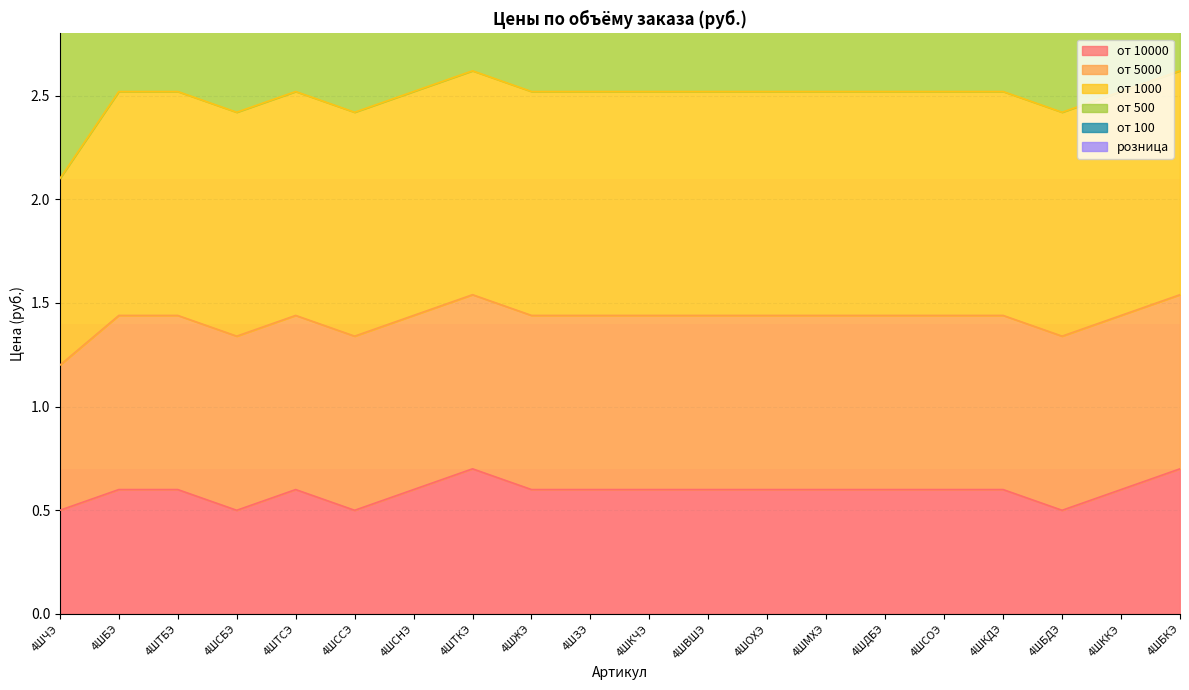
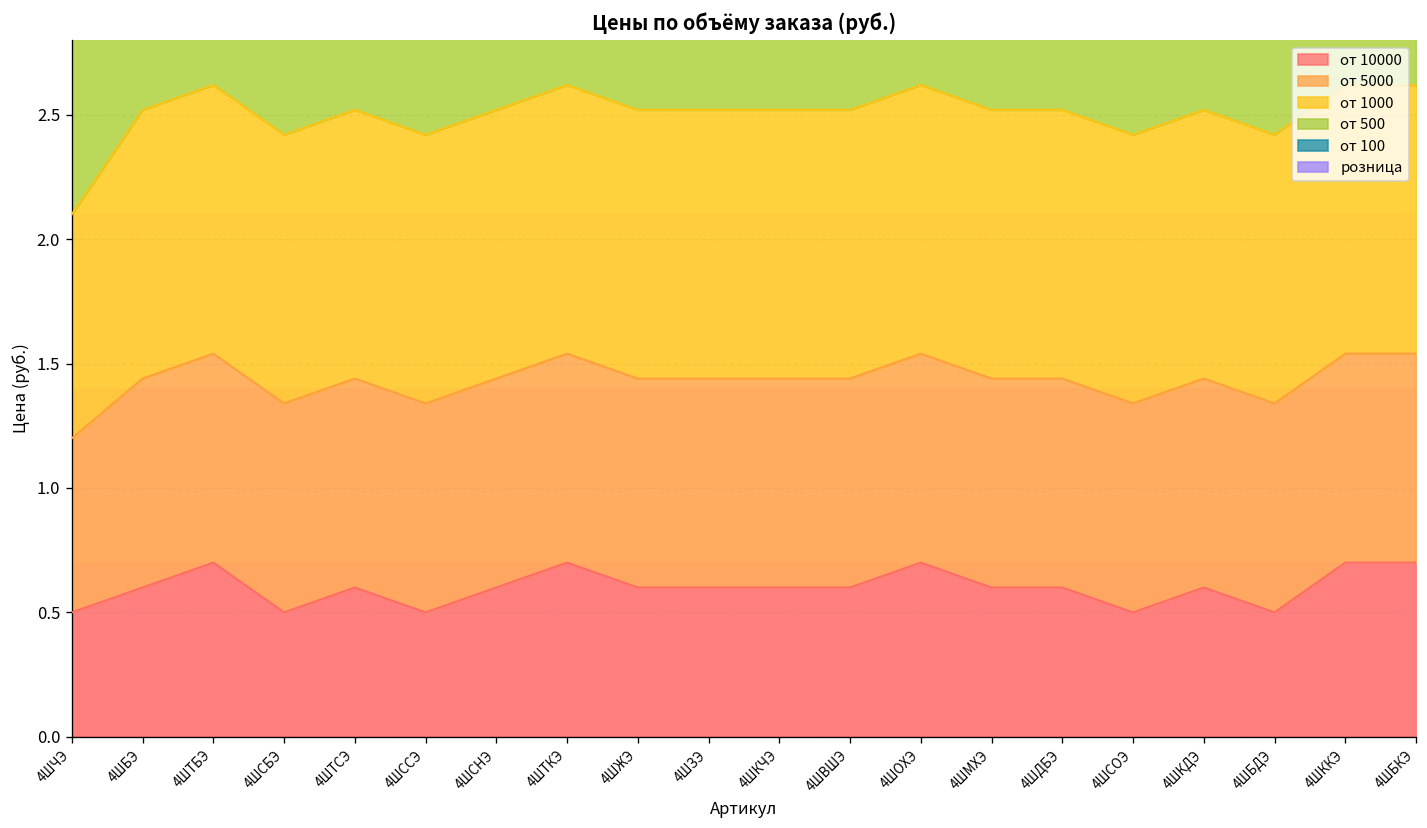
от 10000, 4ШТБЭ: 0.6 -> 0.7
от 10000, 4ШОХЭ: 0.6 -> 0.7
от 10000, 4ШСОЭ: 0.6 -> 0.5
от 10000, 4ШККЭ: 0.6 -> 0.7
